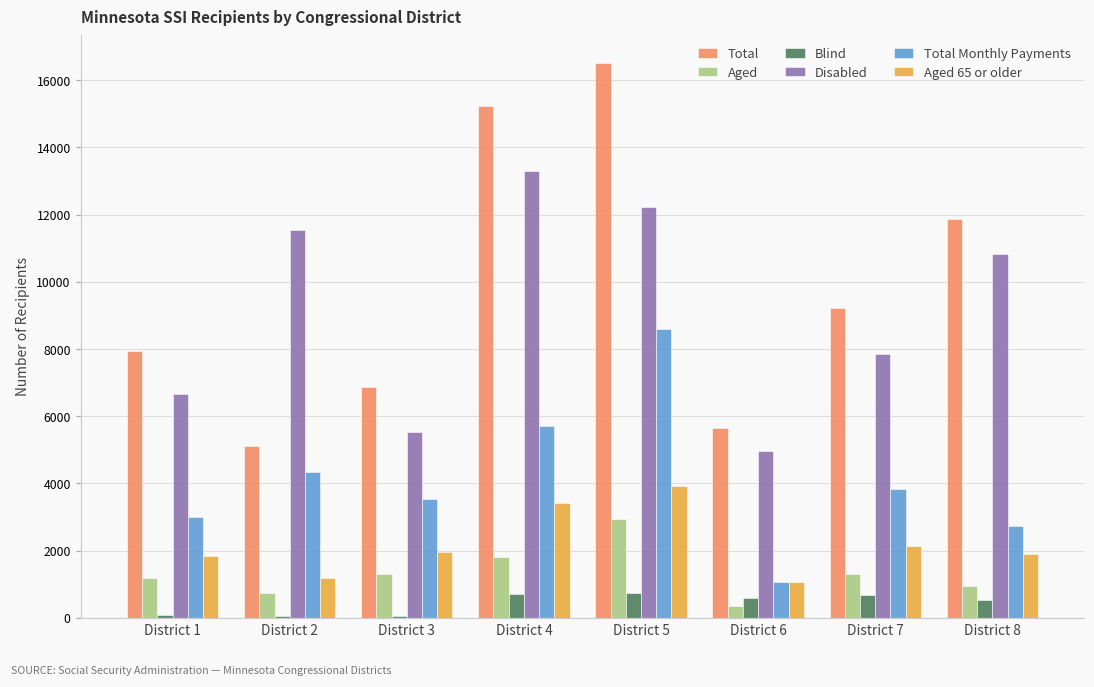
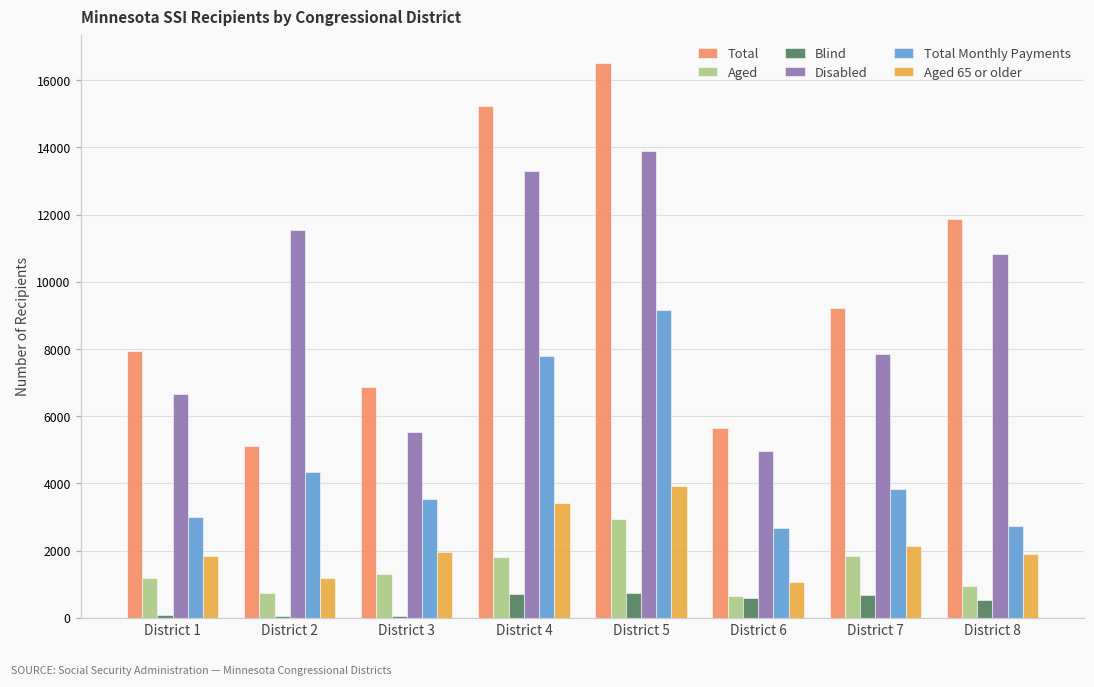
Total Monthly Payments, District 4: 5700 -> 7800
Disabled, District 5: 12200 -> 13900
Total Monthly Payments, District 5: 8600 -> 9200
Aged, District 6: 300 -> 600
Total Monthly Payments, District 6: 1100 -> 2700
Aged, District 7: 1300 -> 1800
